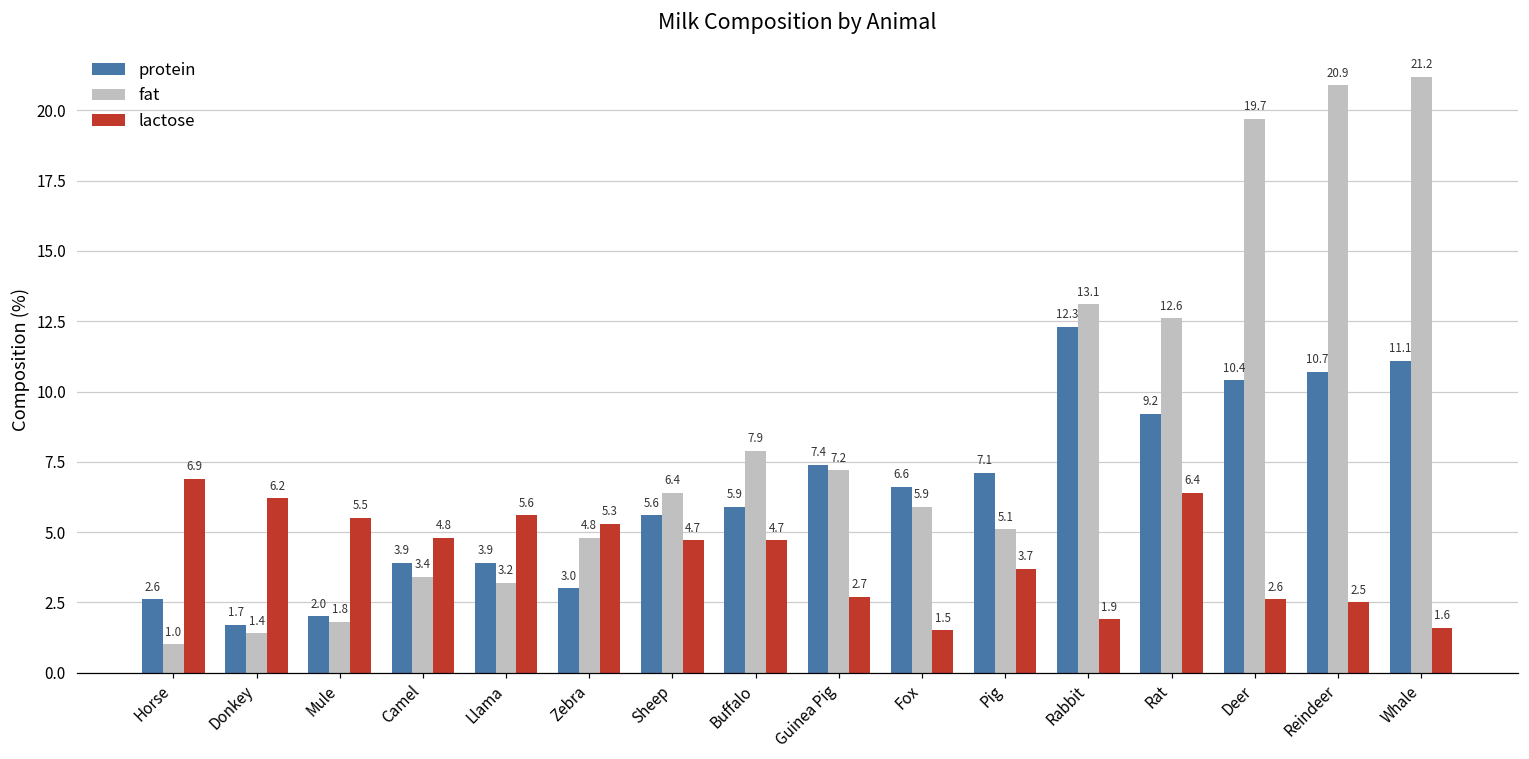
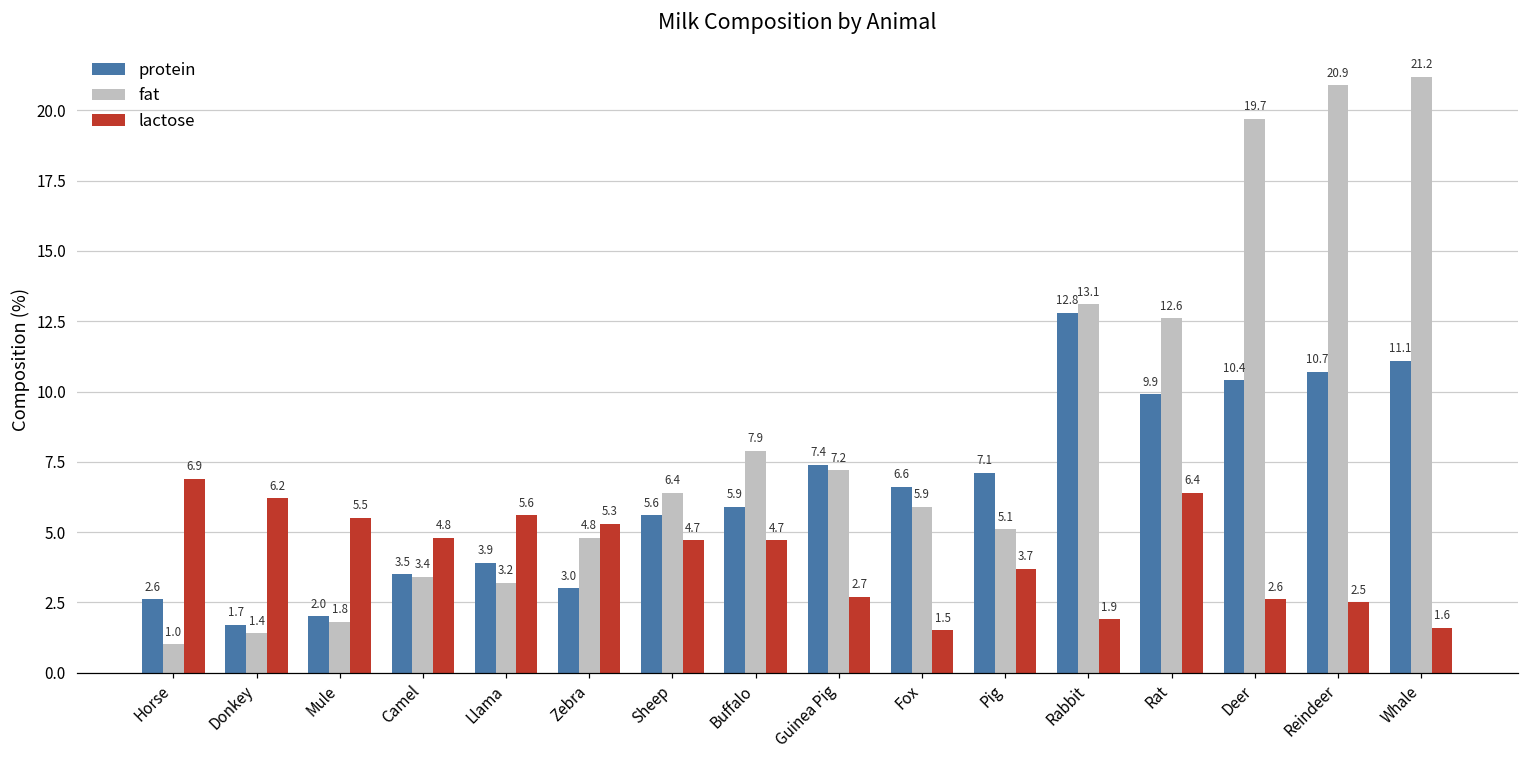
protein, Camel: 3.9 -> 3.5
protein, Rabbit: 12.3 -> 12.8
protein, Rat: 9.2 -> 9.9
